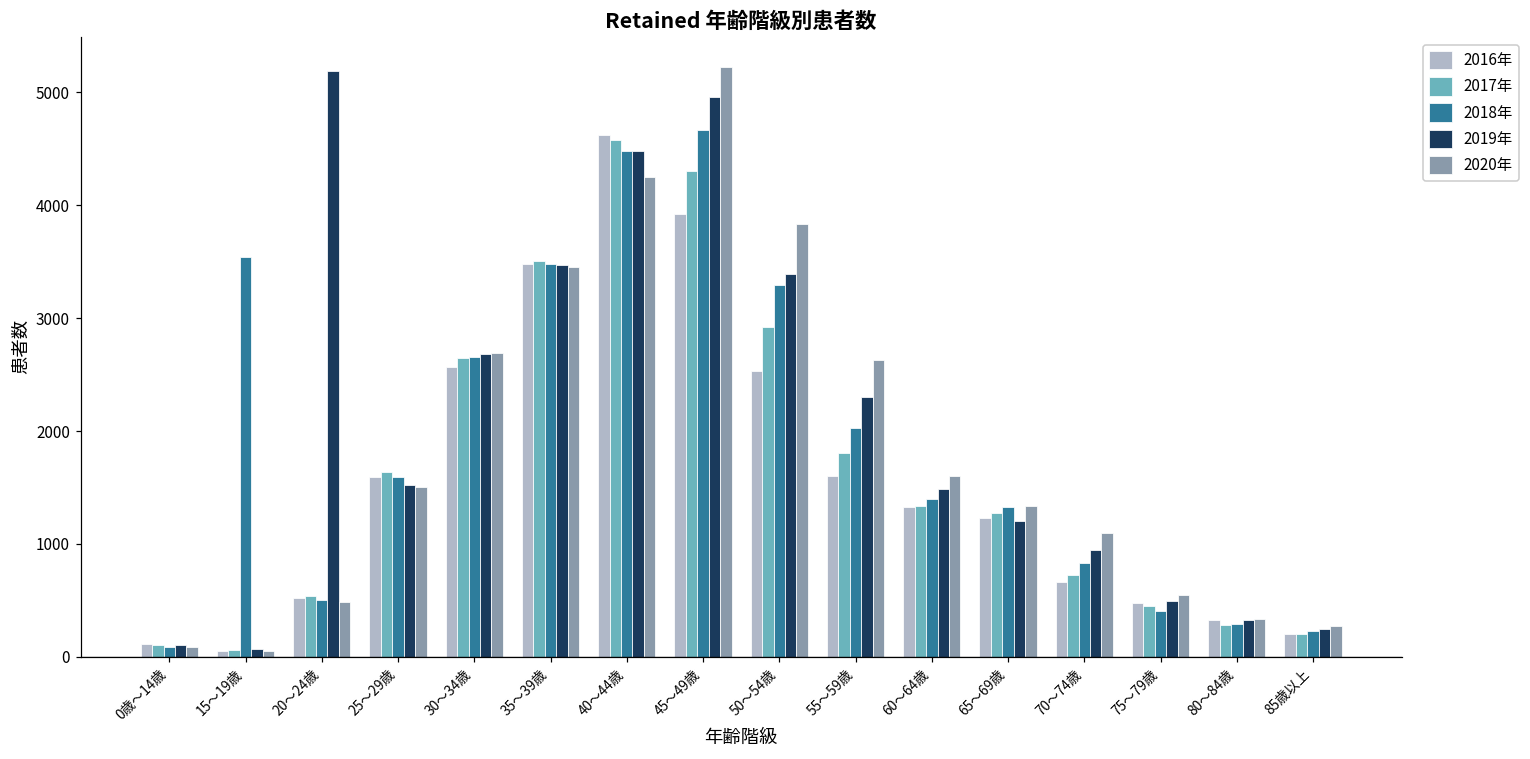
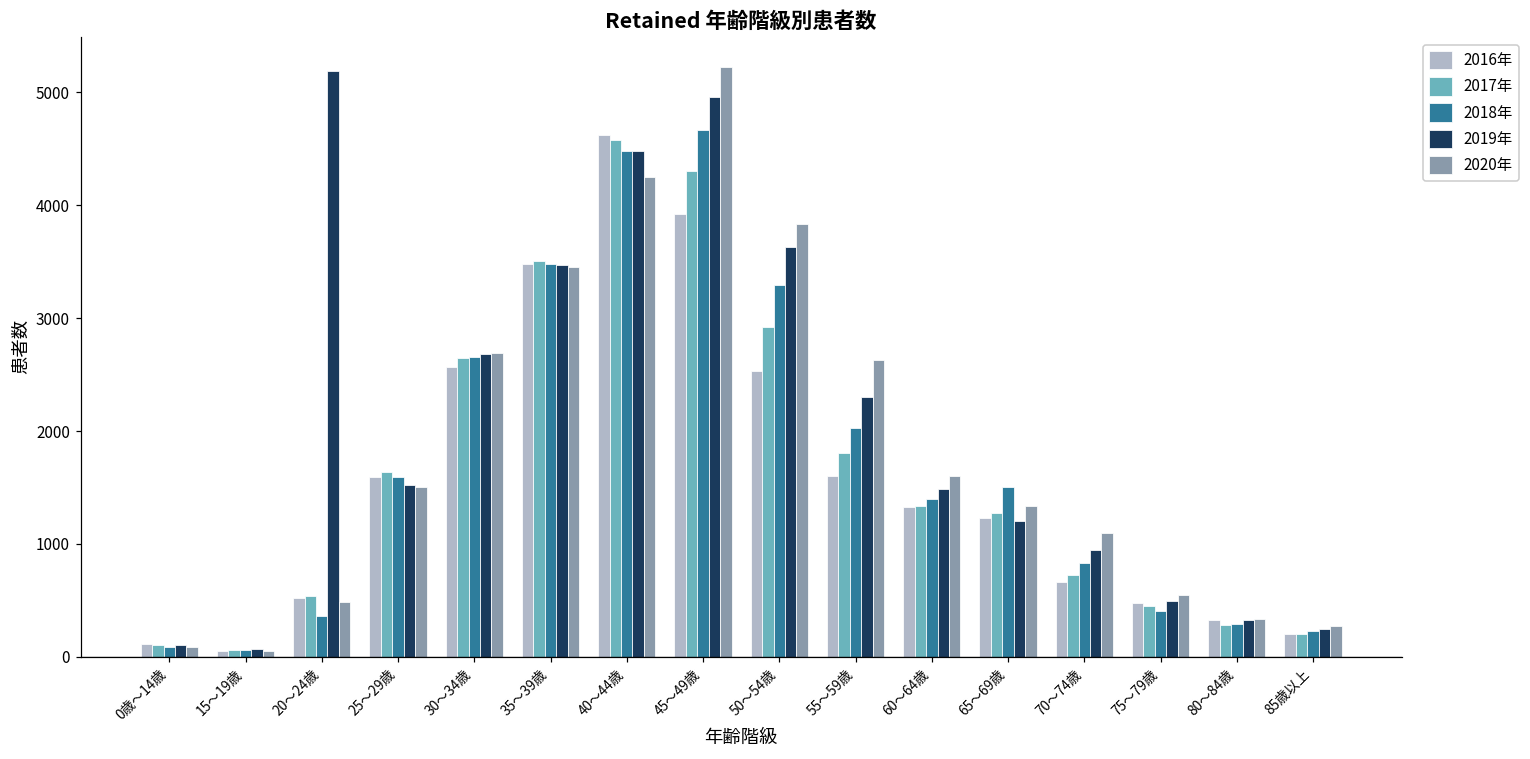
2018年, 15～19歳: 3540 -> 60
2018年, 20～24歳: 500 -> 360
2019年, 50～54歳: 3390 -> 3630
2018年, 65～69歳: 1330 -> 1500
